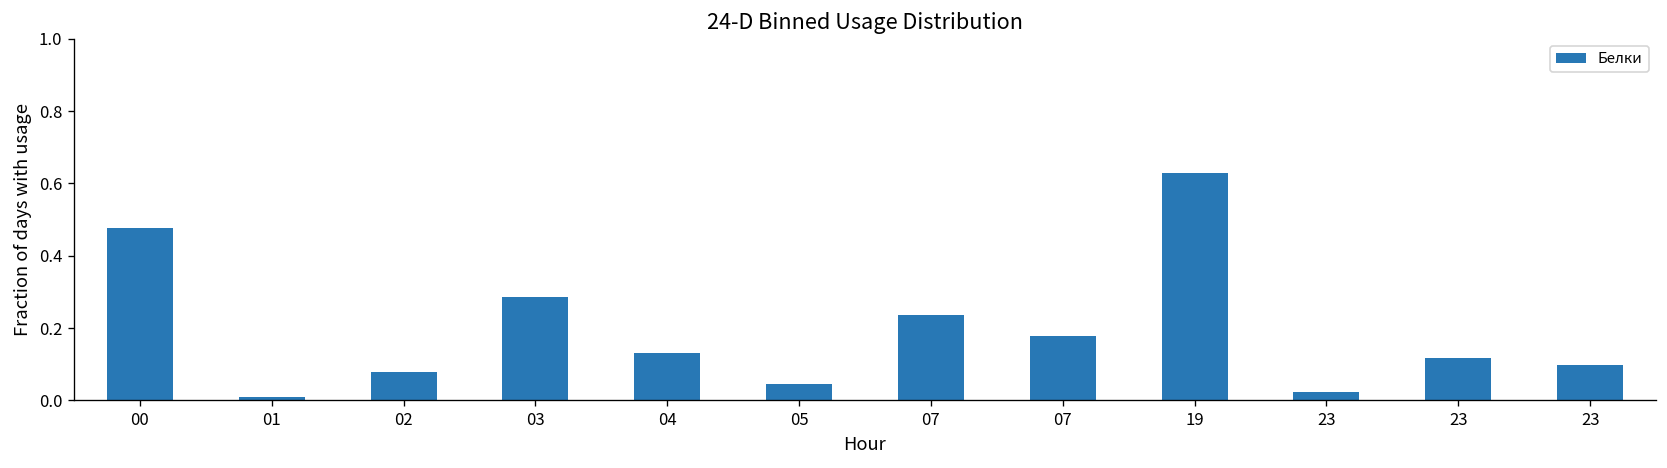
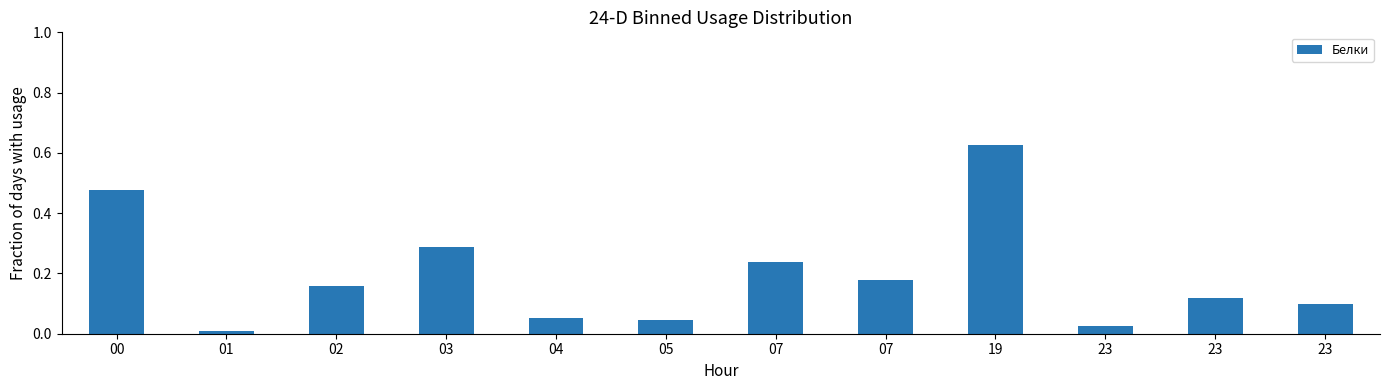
02: 0.08 -> 0.16
04: 0.13 -> 0.05
